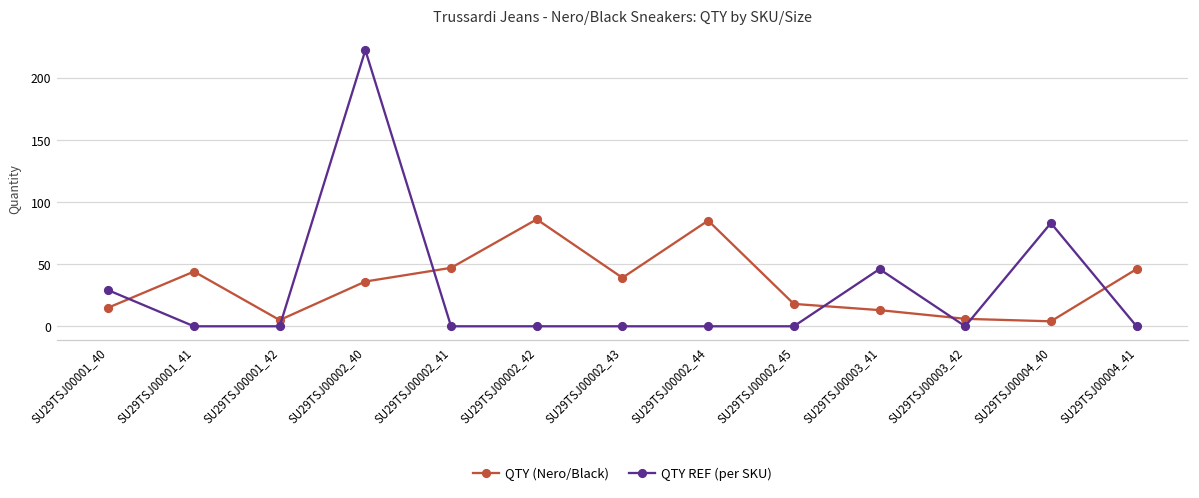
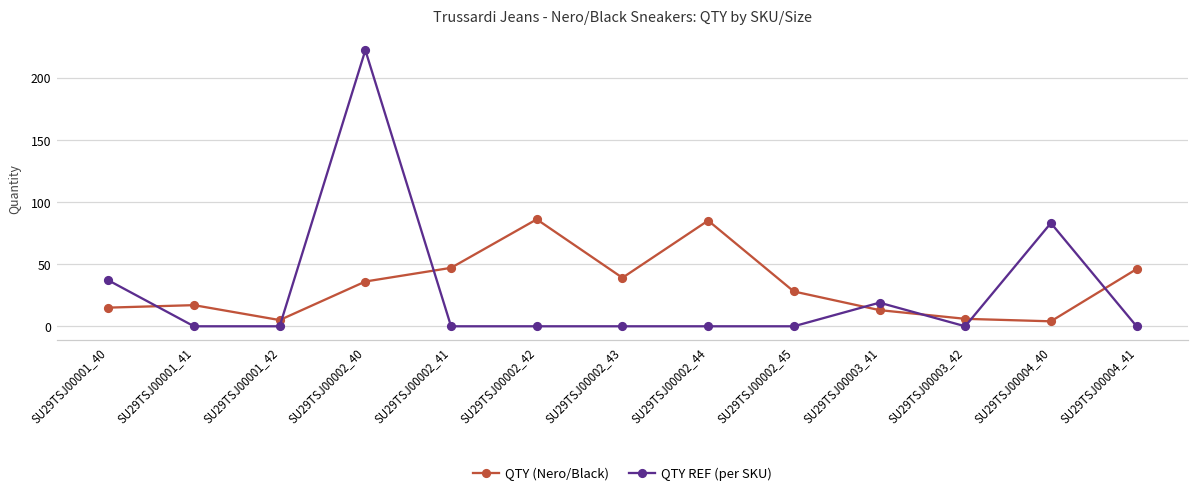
QTY REF (per SKU), SU29TSJ00001_40: 29 -> 37
QTY (Nero/Black), SU29TSJ00001_41: 44 -> 17
QTY (Nero/Black), SU29TSJ00002_45: 18 -> 28
QTY REF (per SKU), SU29TSJ00003_41: 46 -> 19
